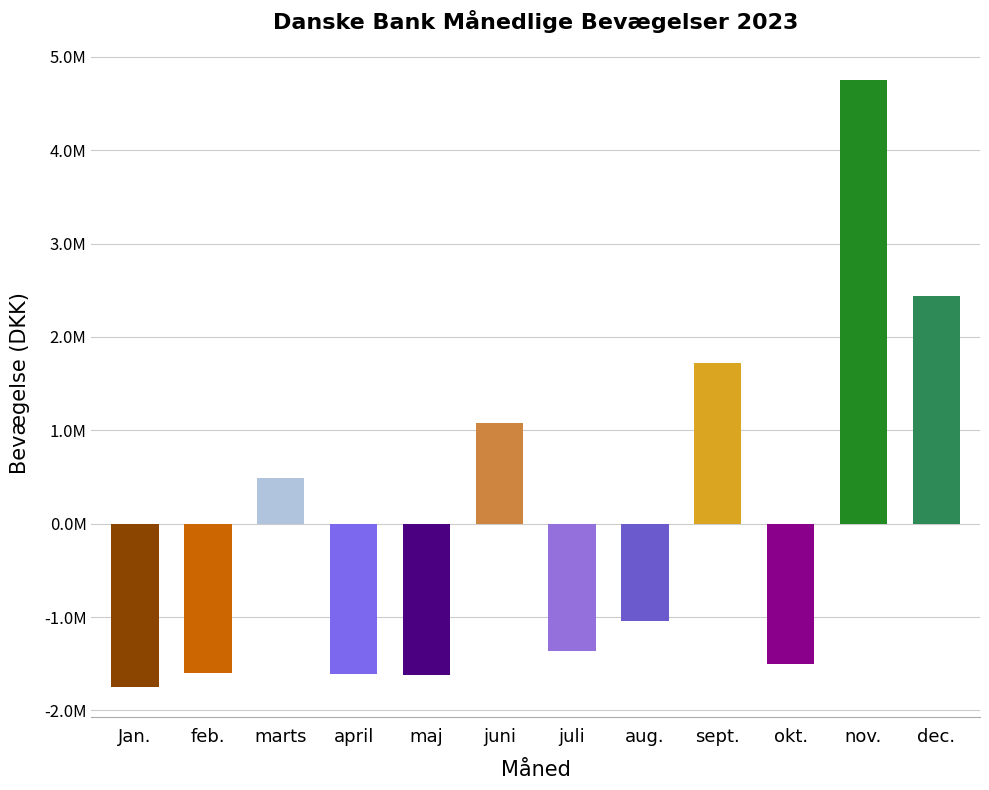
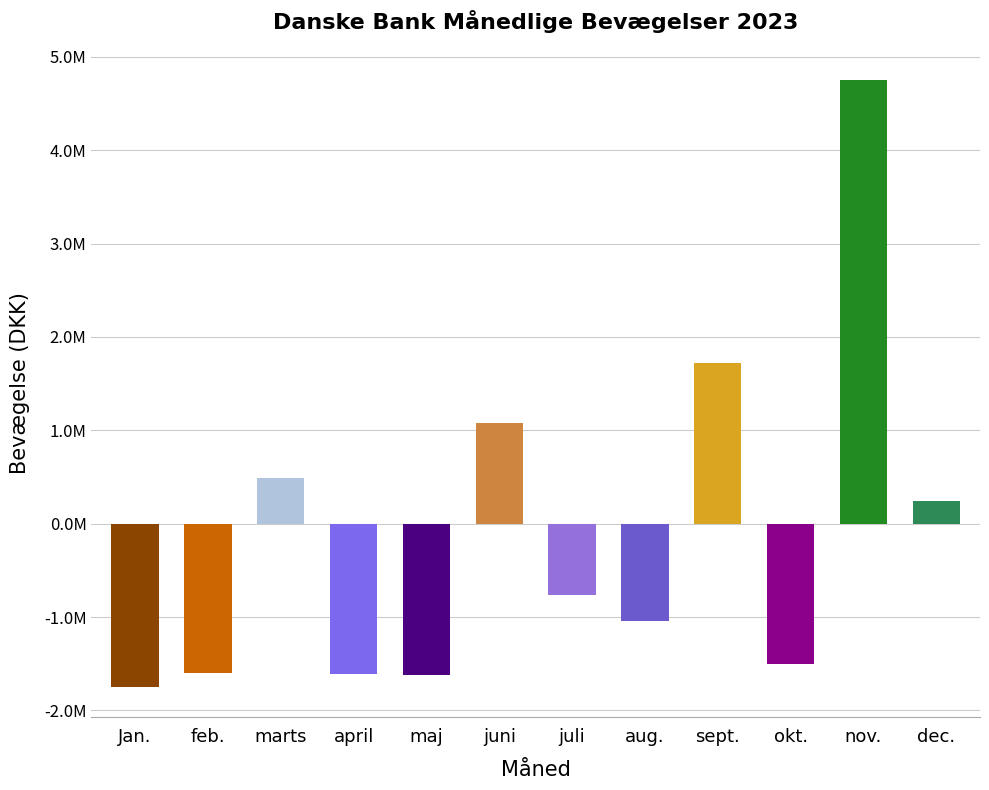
juli: -1400000 -> -800000
dec.: 2400000 -> 200000
